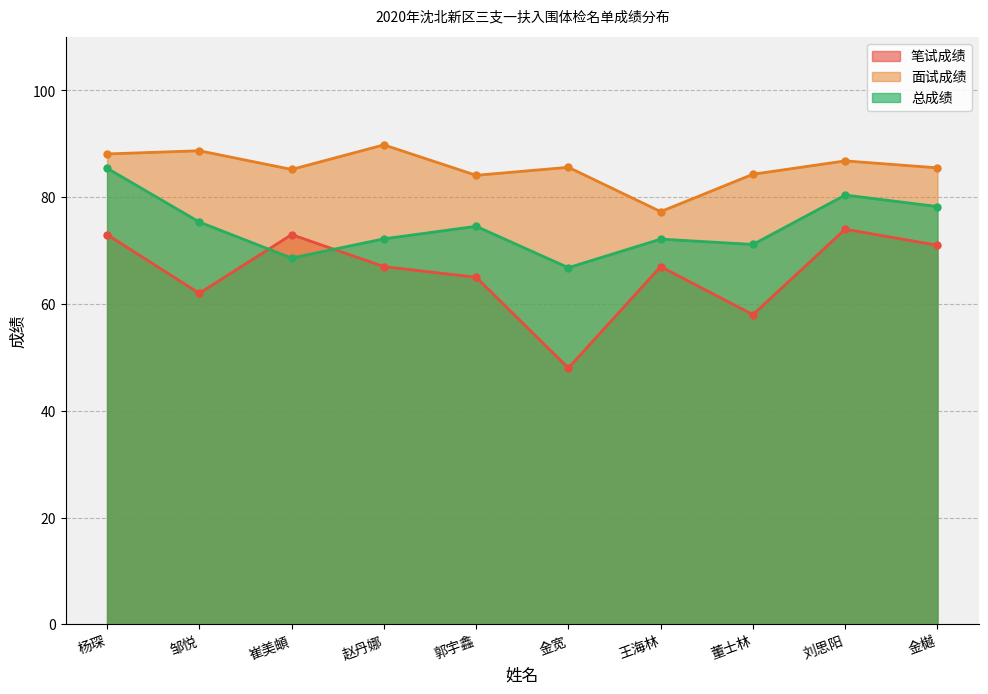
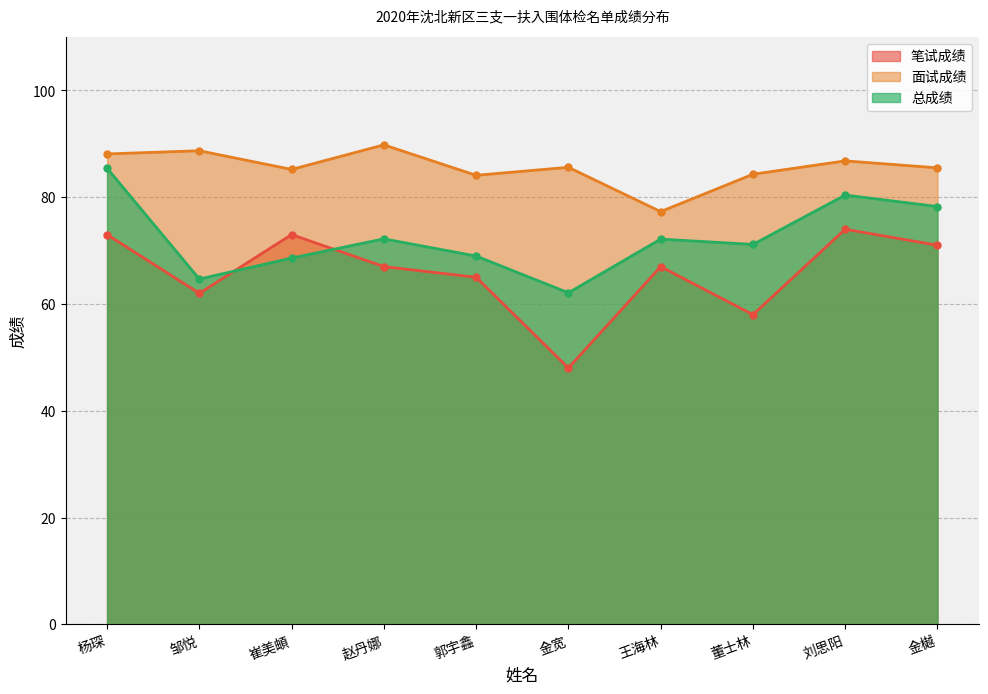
总成绩, 邹悦: 75 -> 65
总成绩, 郭宇鑫: 75 -> 69
总成绩, 金宽: 67 -> 62
